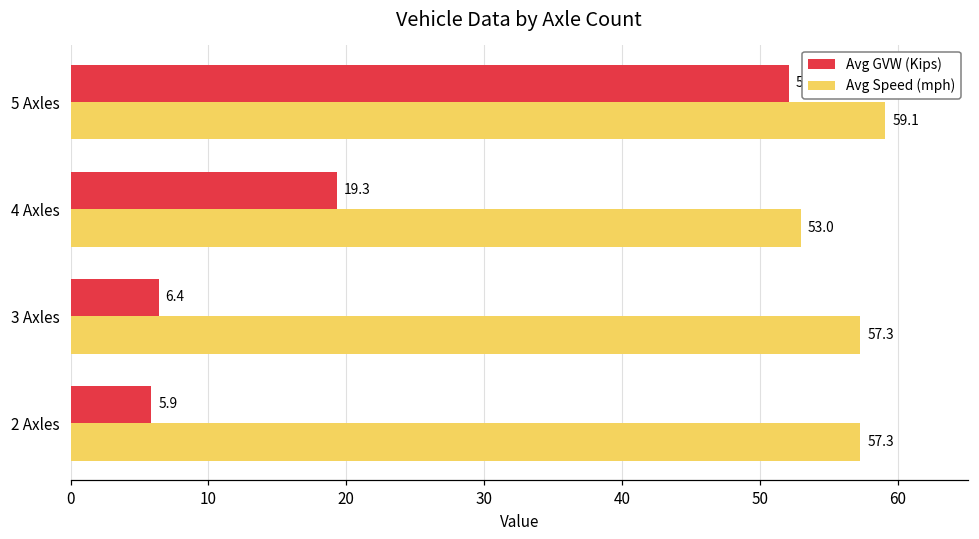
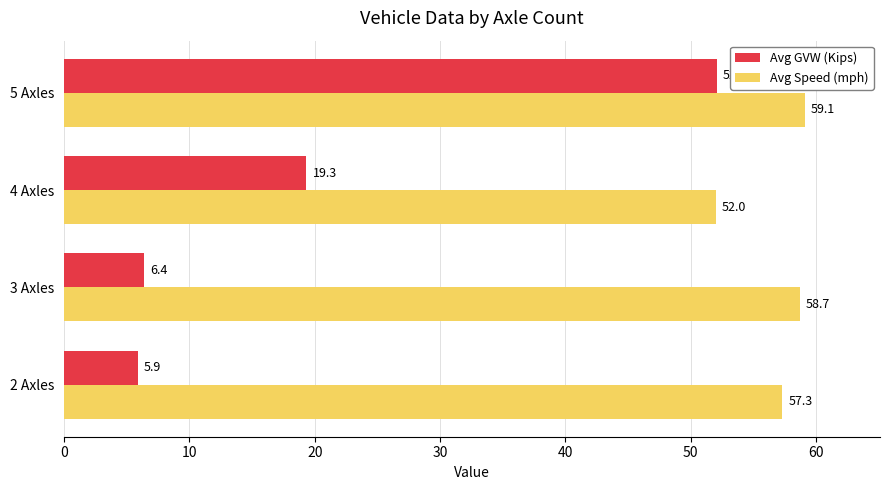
Avg Speed (mph), 4 Axles: 53.0 -> 52.0
Avg Speed (mph), 3 Axles: 57.3 -> 58.7
